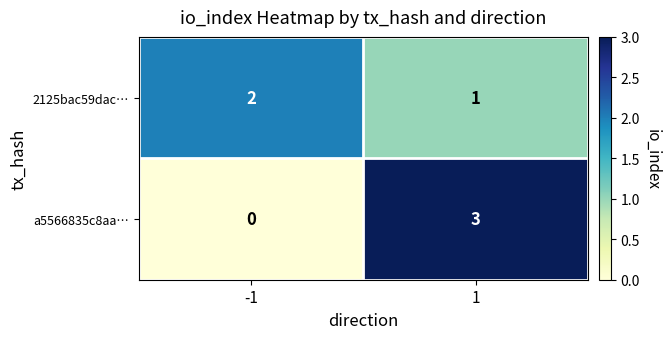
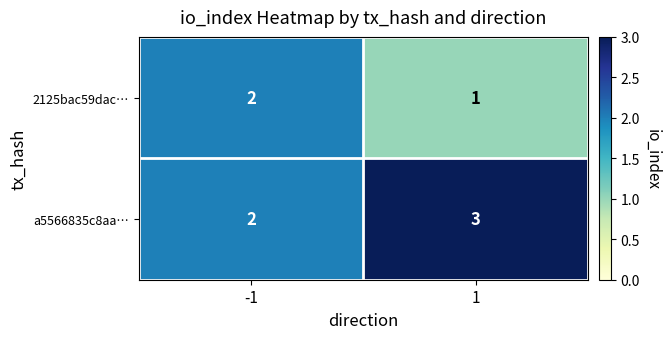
a5566835c8aa…, -1: 0 -> 2
